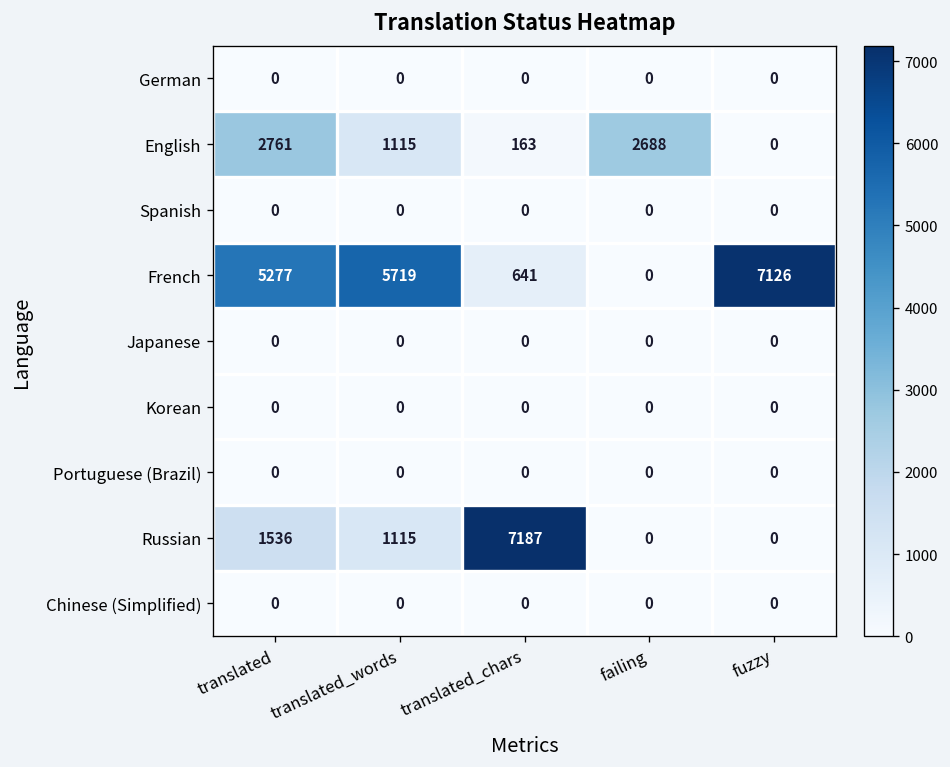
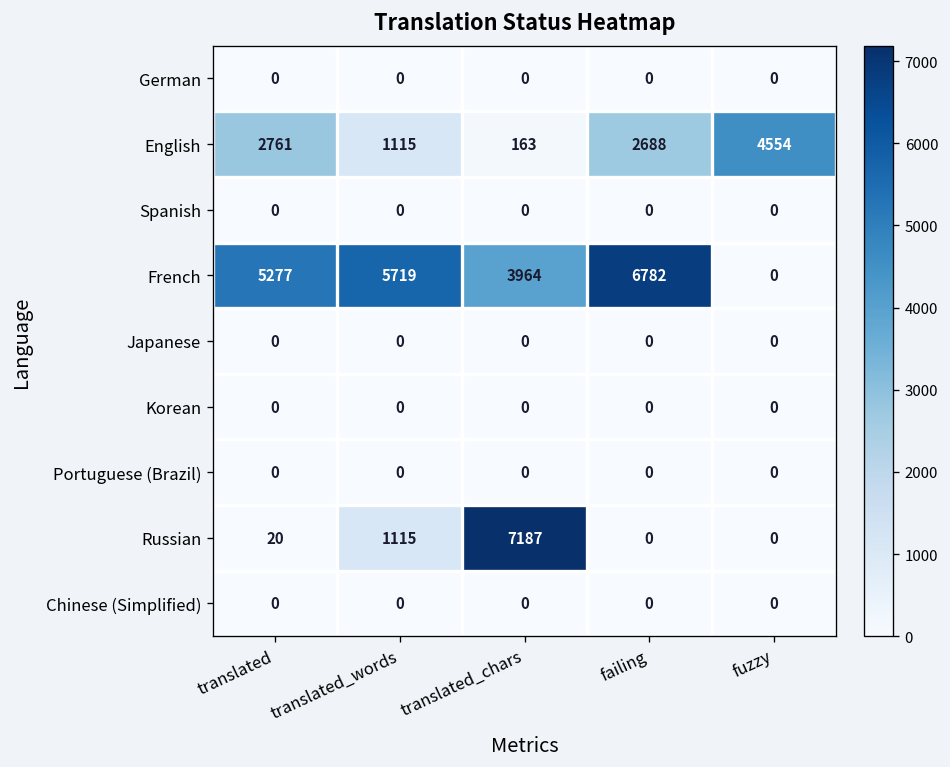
English, fuzzy: 0 -> 4554
French, translated_chars: 641 -> 3964
French, failing: 0 -> 6782
French, fuzzy: 7126 -> 0
Russian, translated: 1536 -> 20
